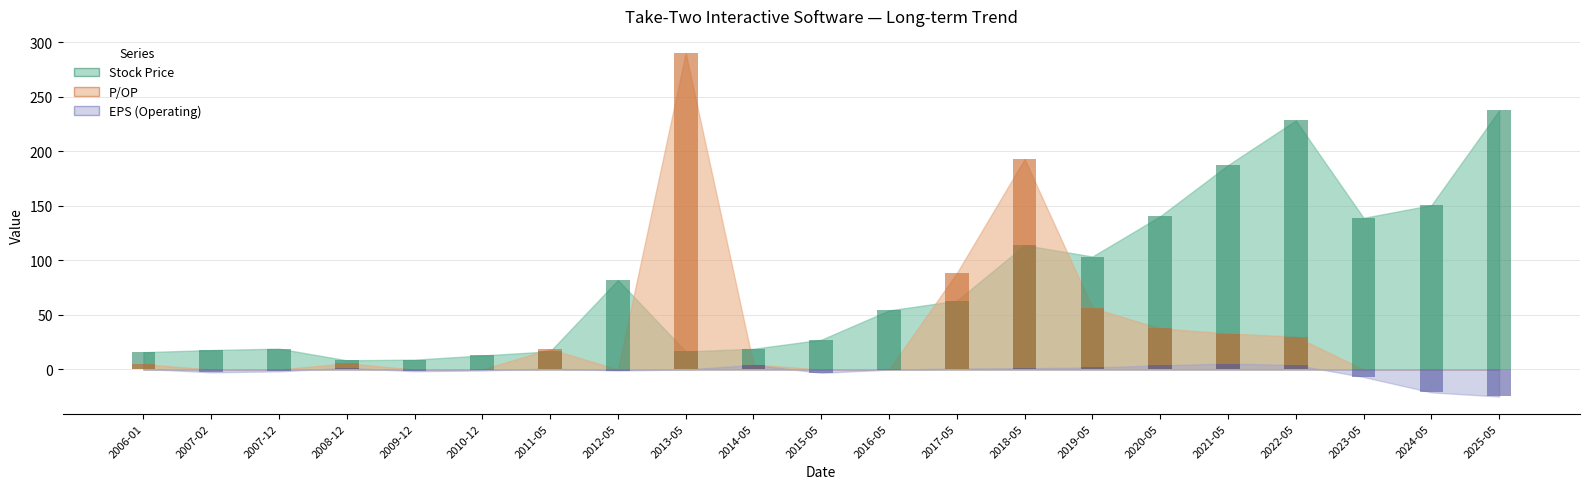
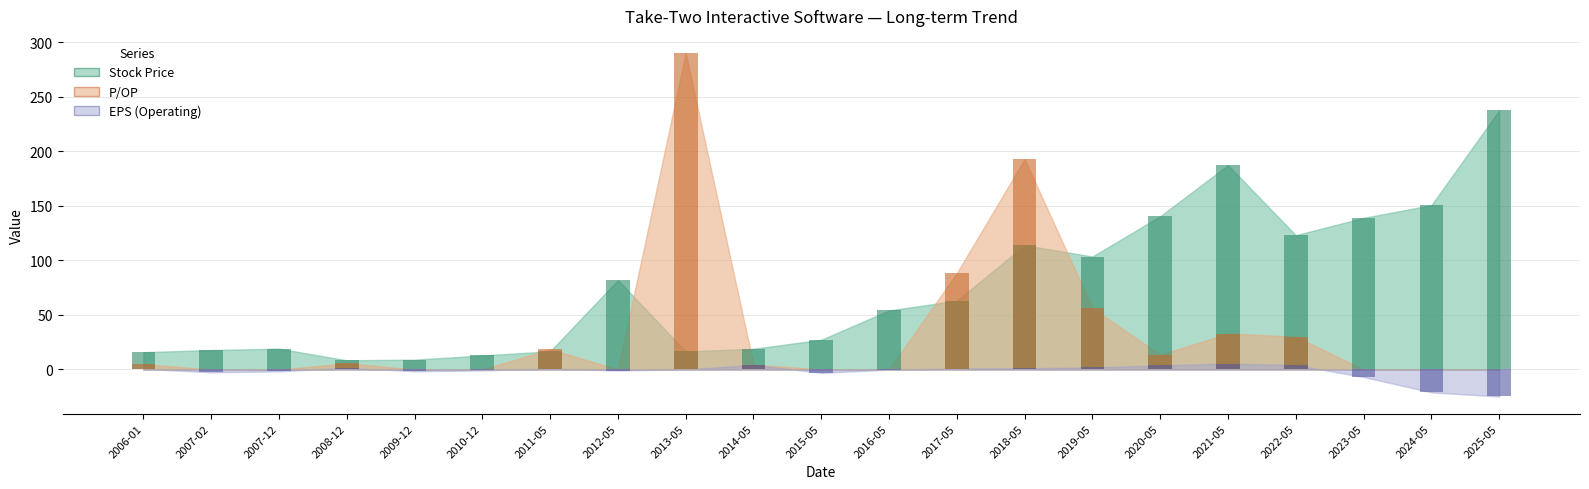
P/OP, 2020-05: 38 -> 13
Stock Price, 2022-05: 228 -> 123
